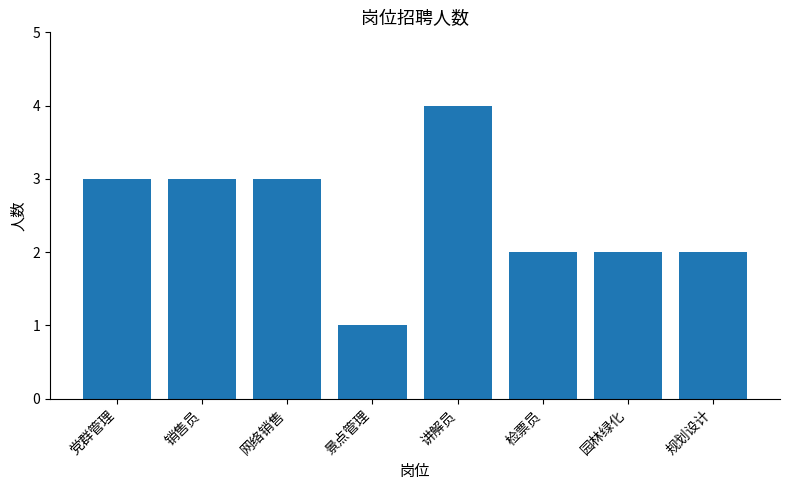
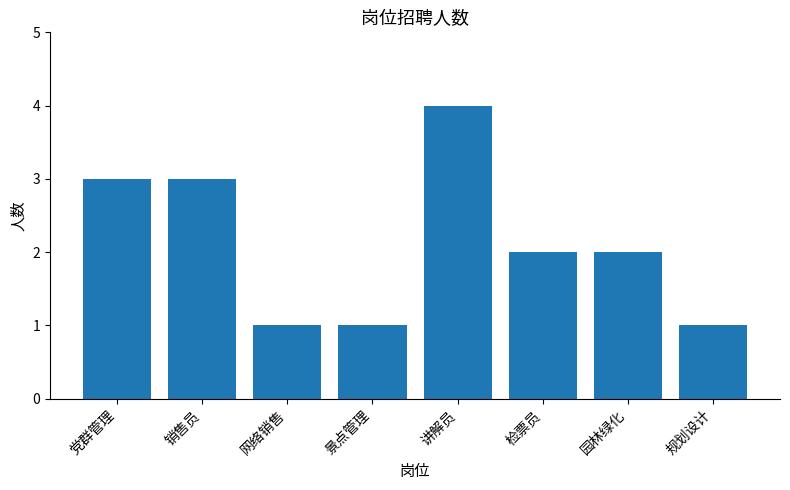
网络销售: 3 -> 1
规划设计: 2 -> 1
